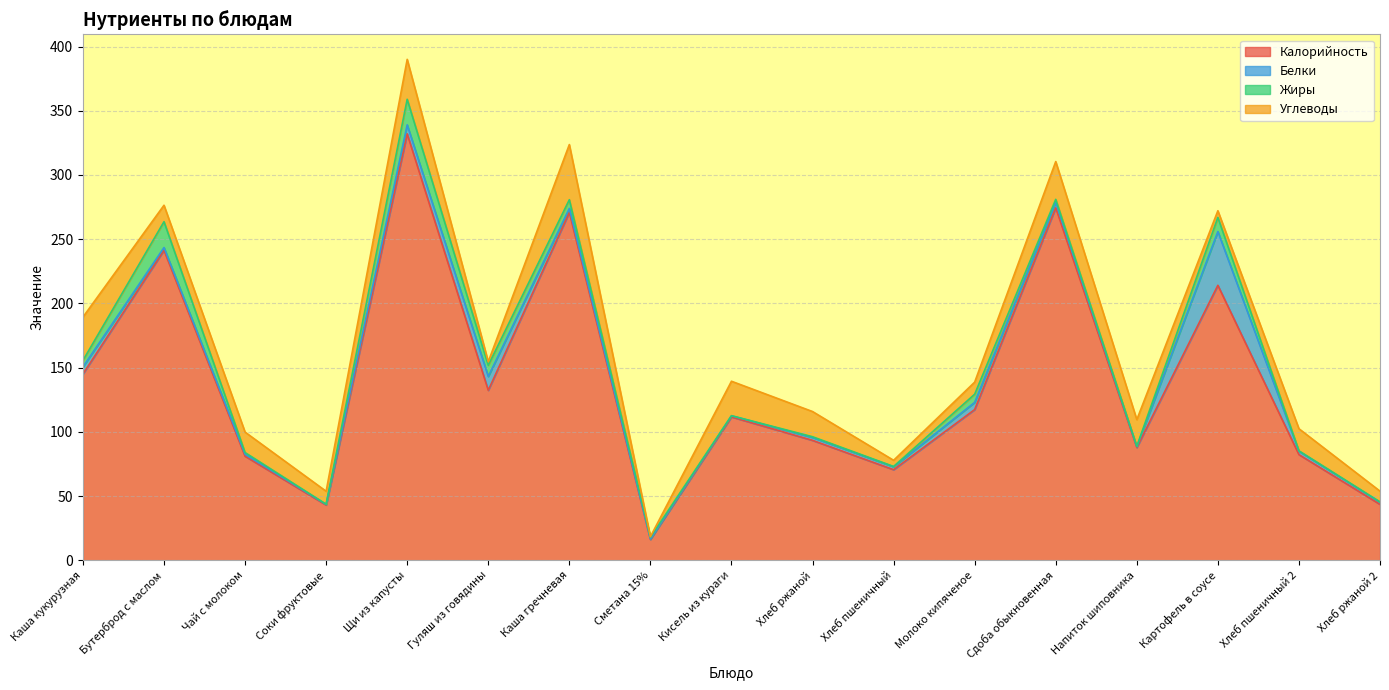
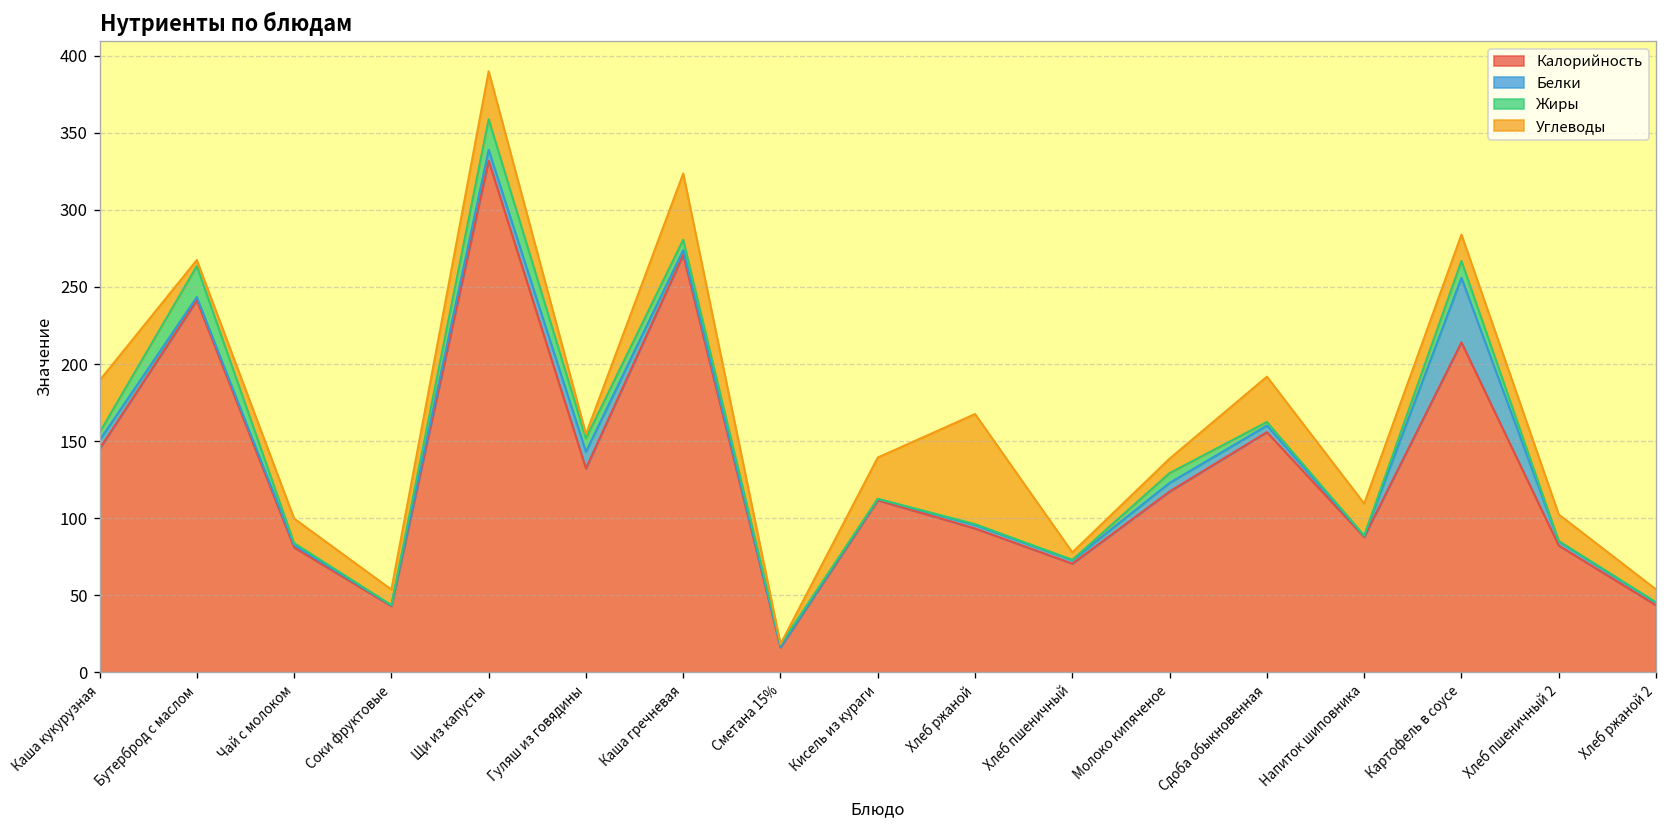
Углеводы, Бутерброд с маслом: 13 -> 4
Углеводы, Хлеб ржаной: 20 -> 71
Калорийность, Сдоба обыкновенная: 274 -> 156
Углеводы, Картофель в соусе: 5 -> 17
